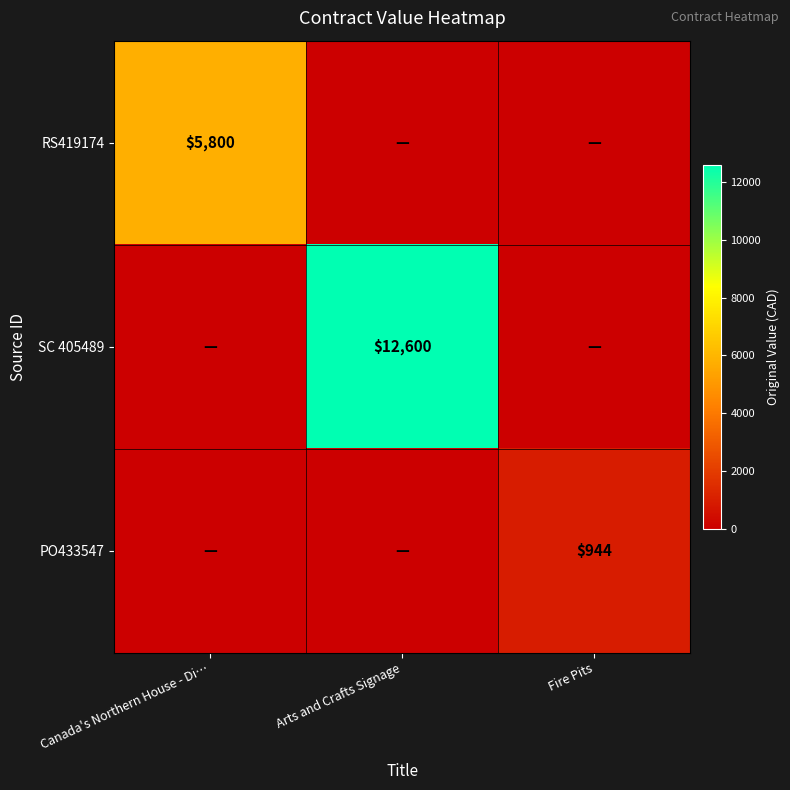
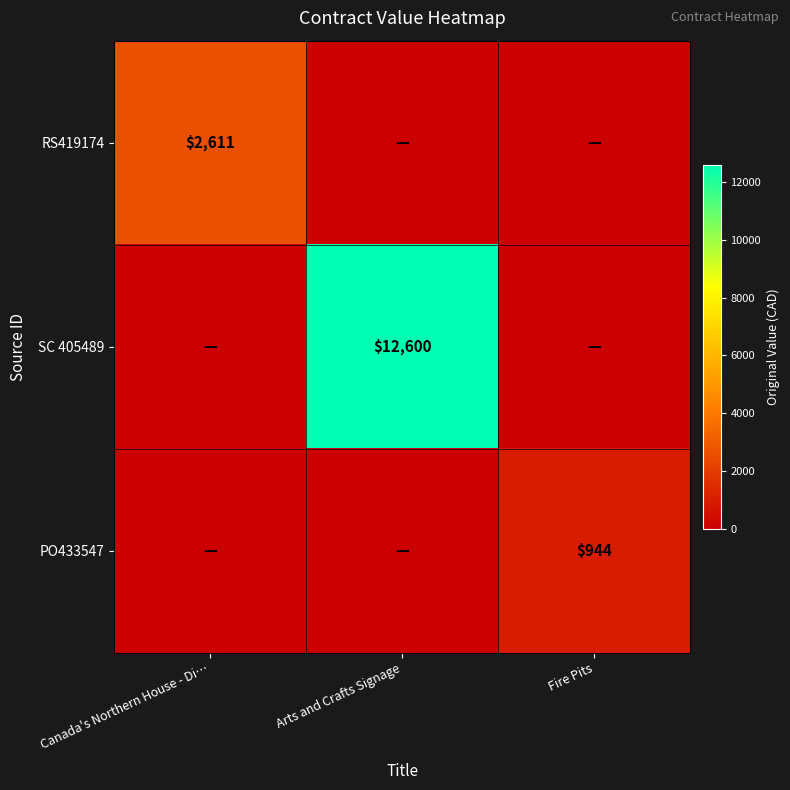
RS419174, Canada's Northern House - Di…: $5,800 -> $2,611
